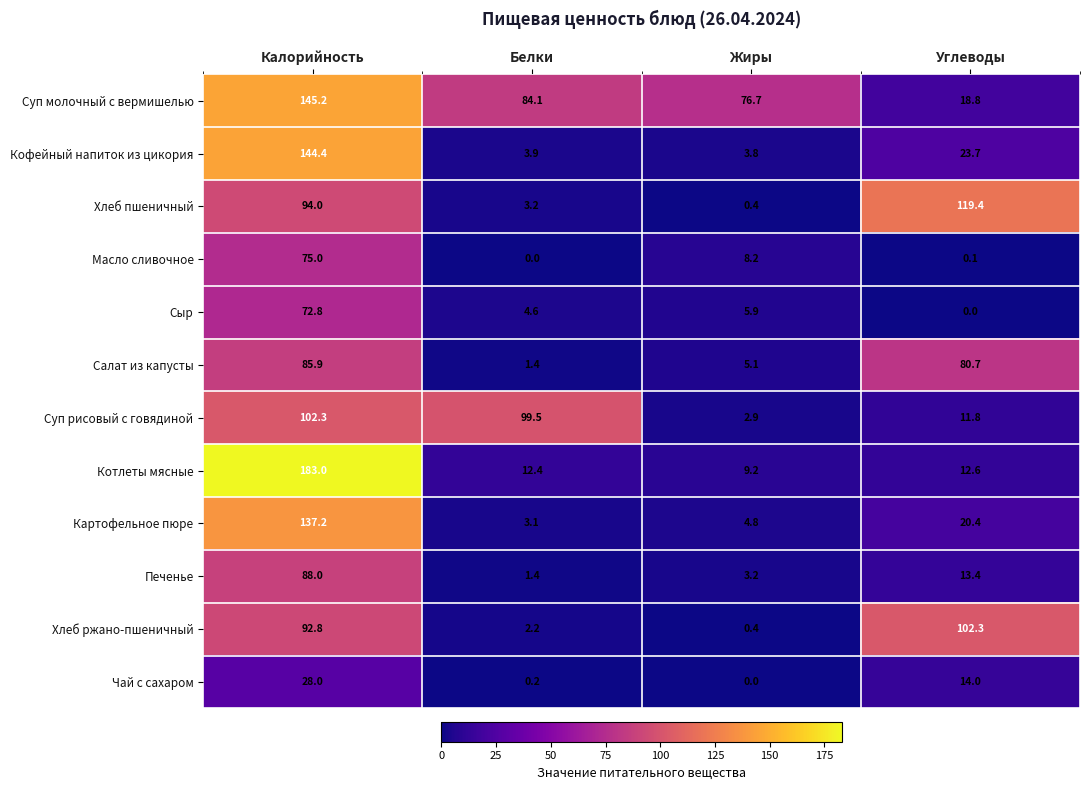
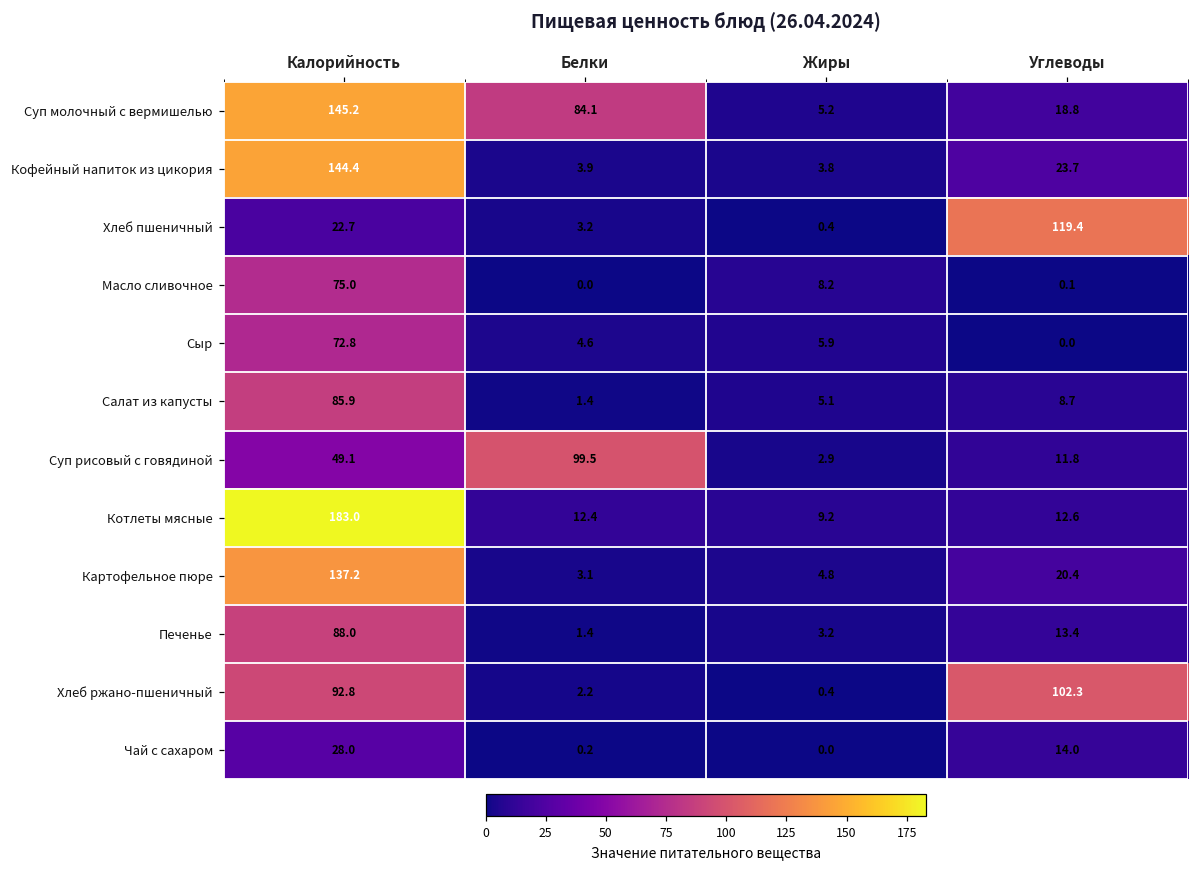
Суп молочный с вермишелью, Жиры: 76.7 -> 5.2
Хлеб пшеничный, Калорийность: 94.0 -> 22.7
Салат из капусты, Углеводы: 80.7 -> 8.7
Суп рисовый с говядиной, Калорийность: 102.3 -> 49.1
